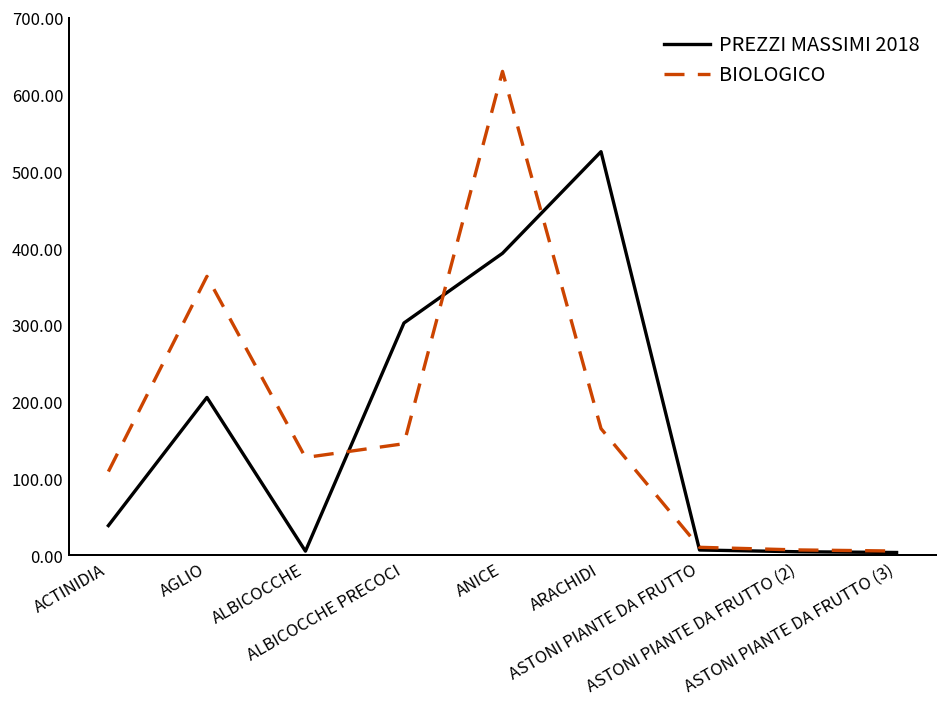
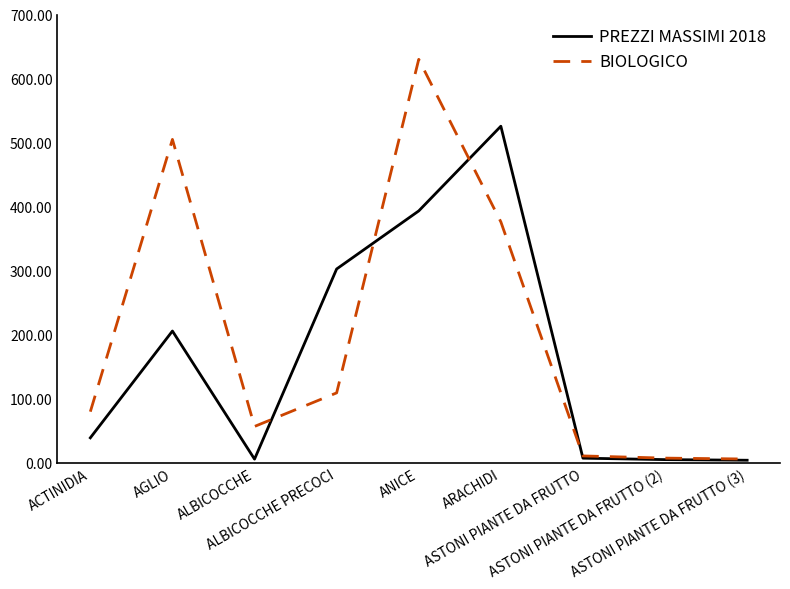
BIOLOGICO, ACTINIDIA: 110 -> 80
BIOLOGICO, AGLIO: 360 -> 500
BIOLOGICO, ALBICOCCHE: 130 -> 60
BIOLOGICO, ALBICOCCHE PRECOCI: 150 -> 110
BIOLOGICO, ARACHIDI: 170 -> 380
